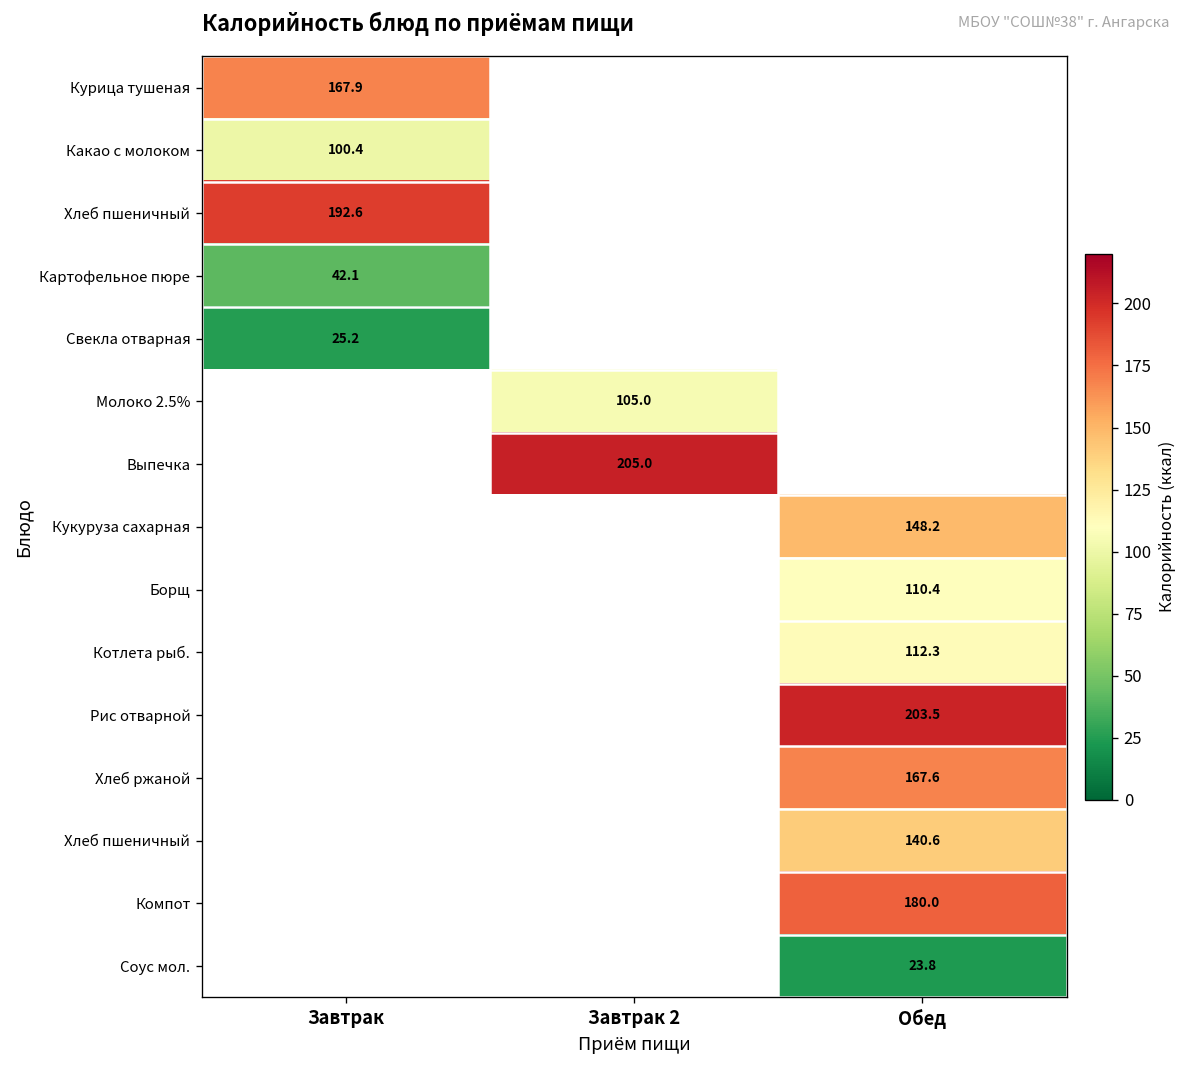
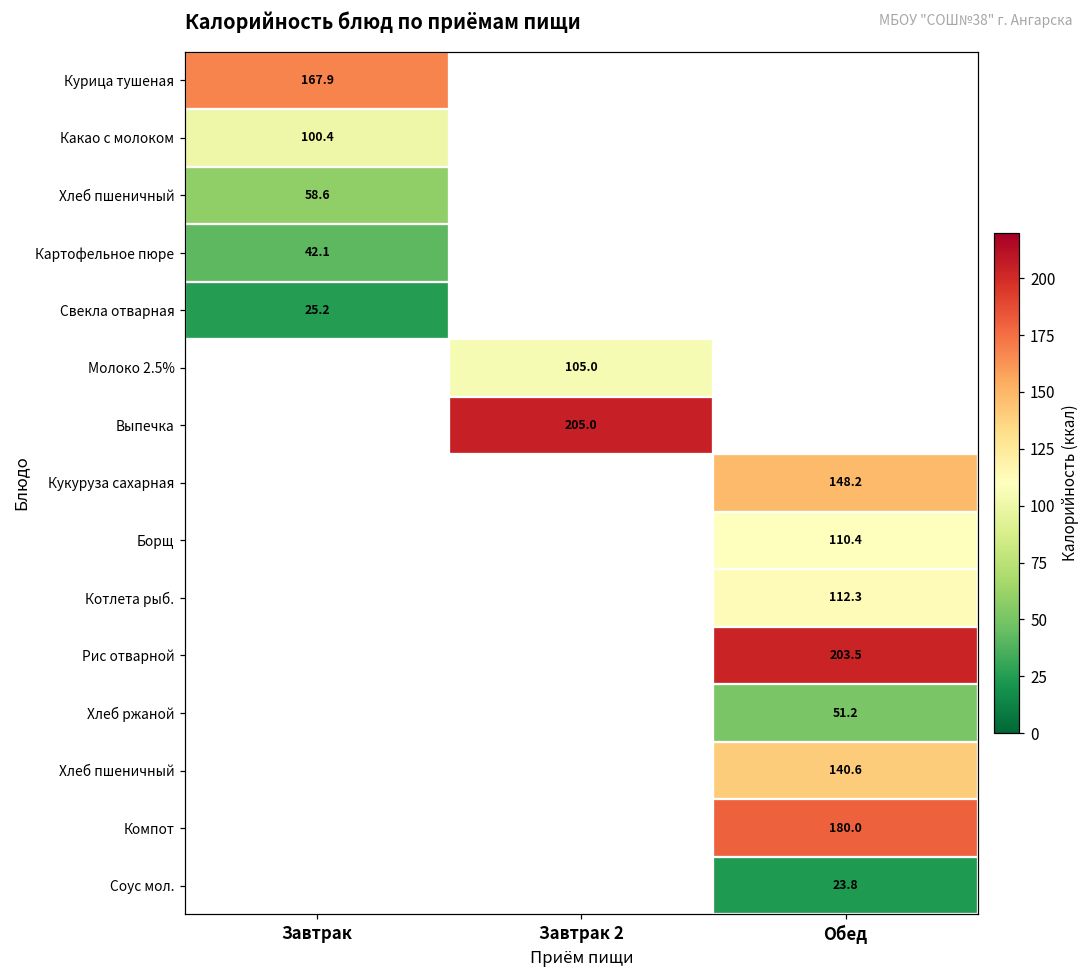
Хлеб пшеничный, Завтрак: 192.6 -> 58.6
Хлеб ржаной, Обед: 167.6 -> 51.2
